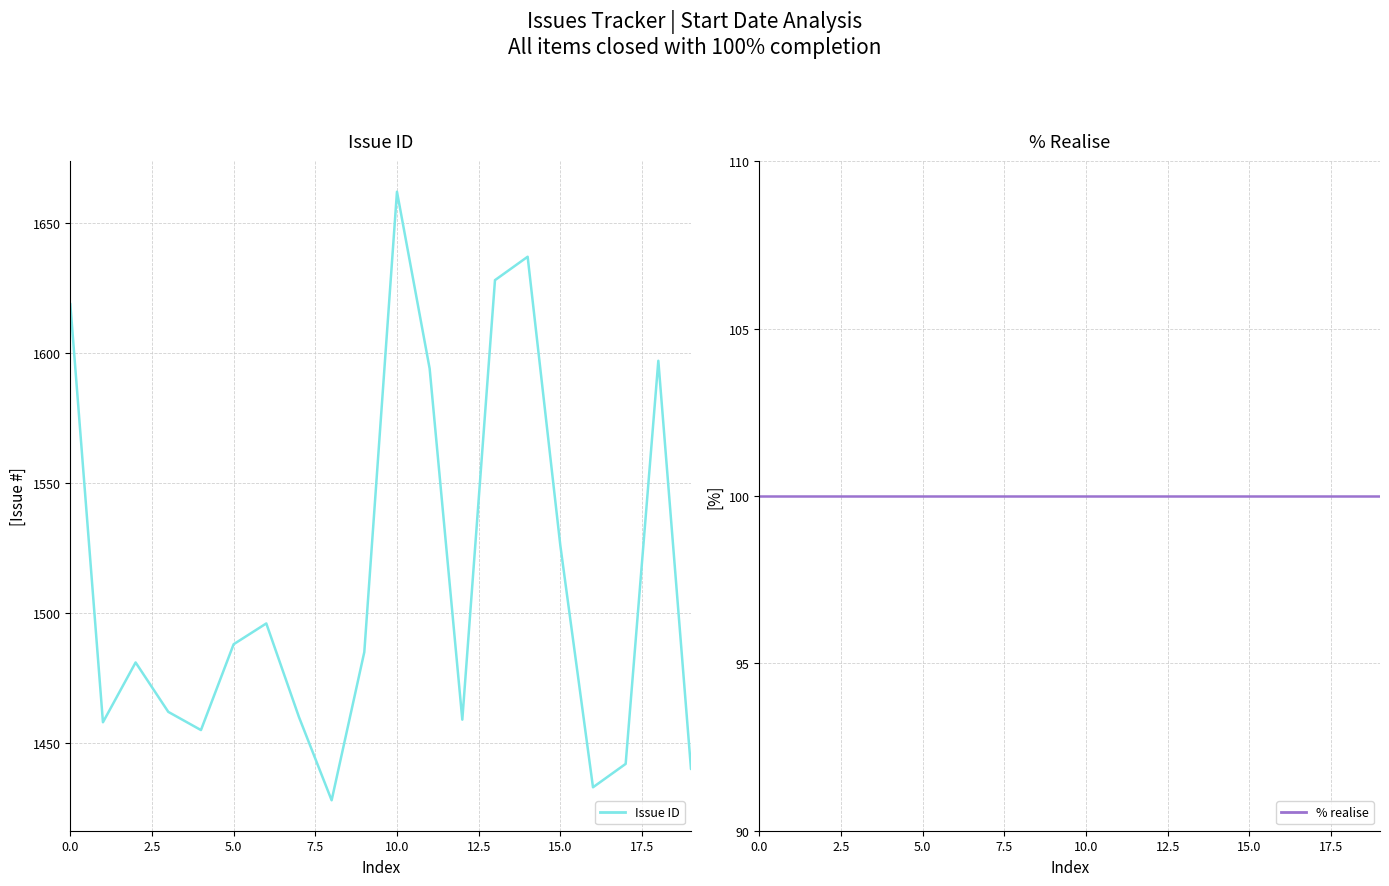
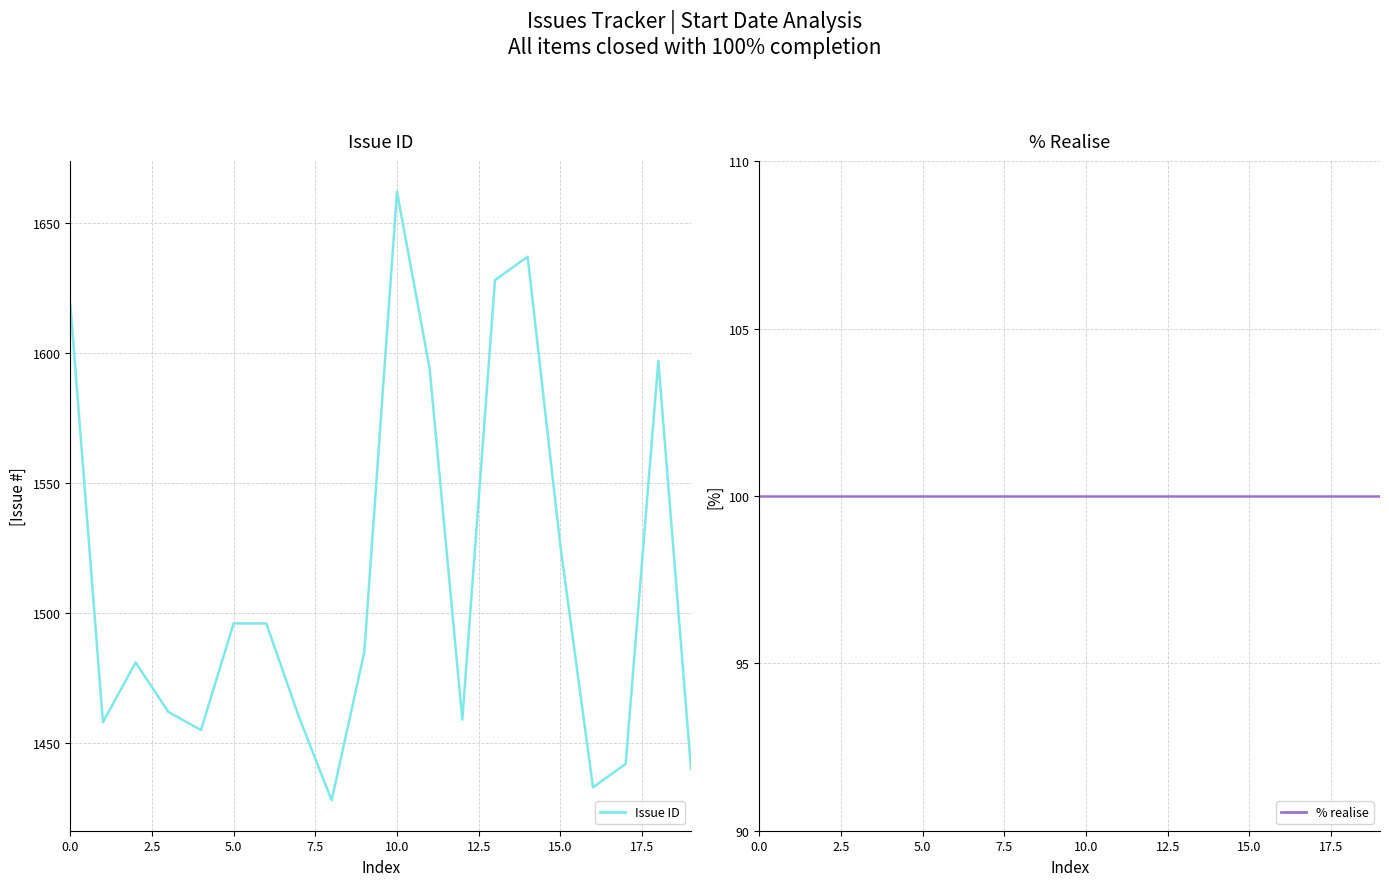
Issue ID, 5.0: 1488 -> 1496
